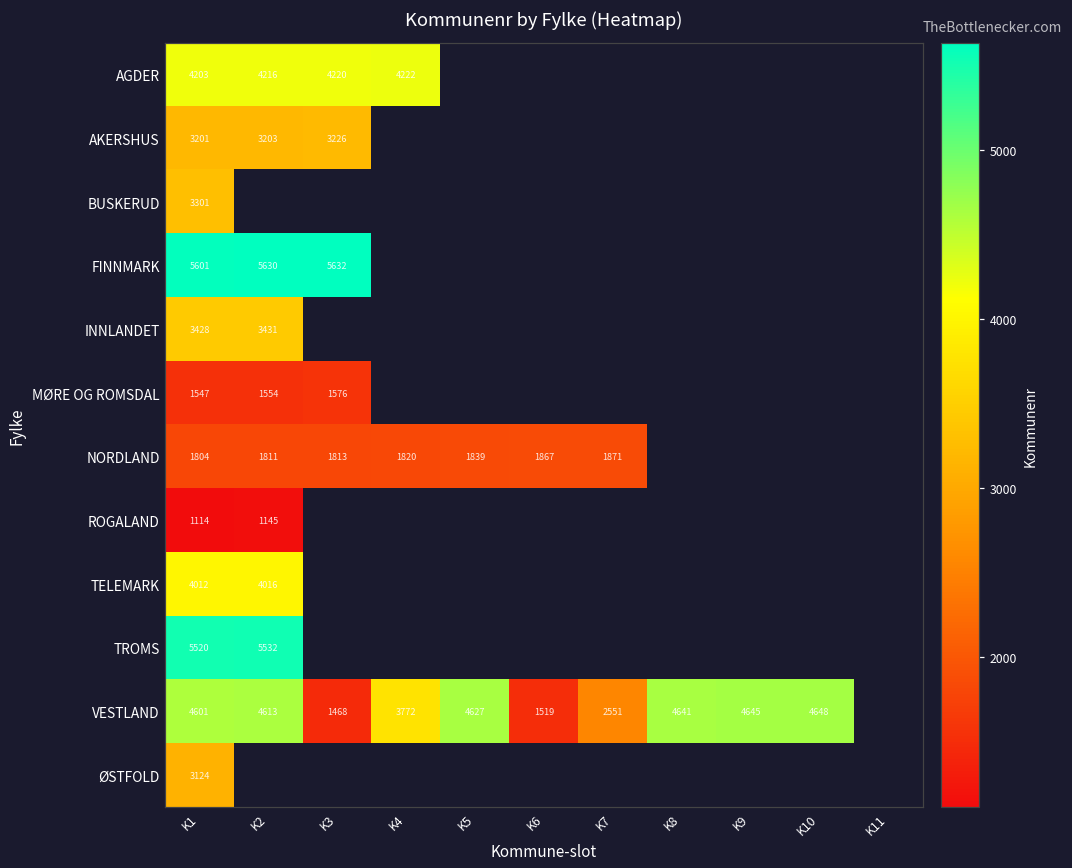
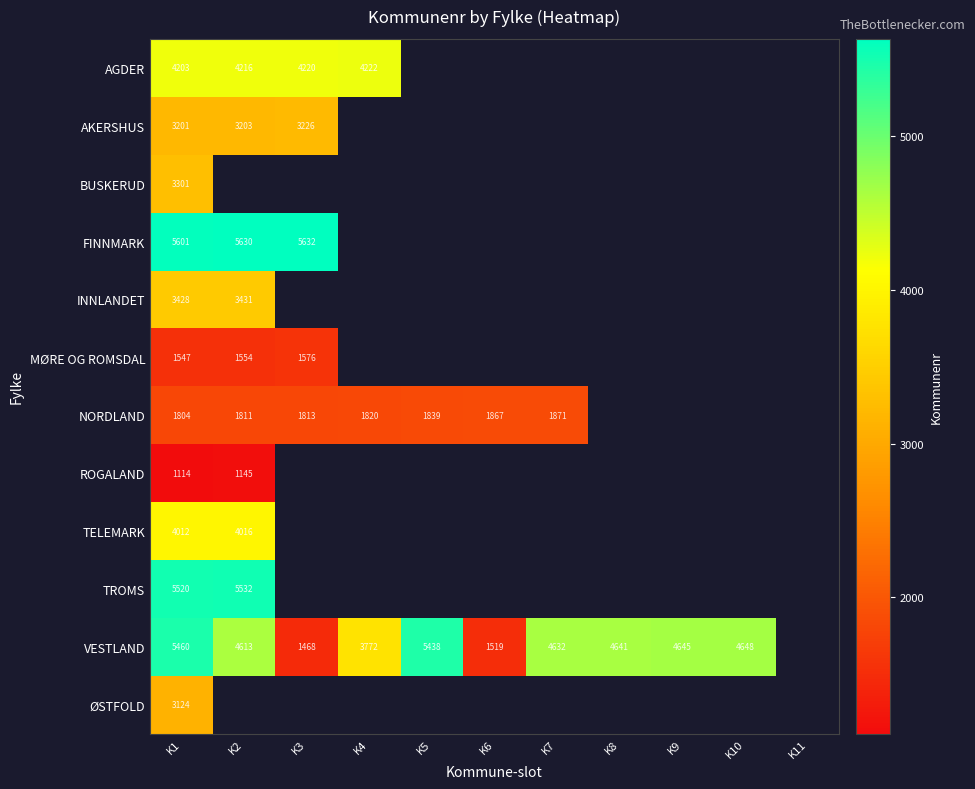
VESTLAND, K1: 4601 -> 5460
VESTLAND, K5: 4627 -> 5438
VESTLAND, K7: 2551 -> 4632
